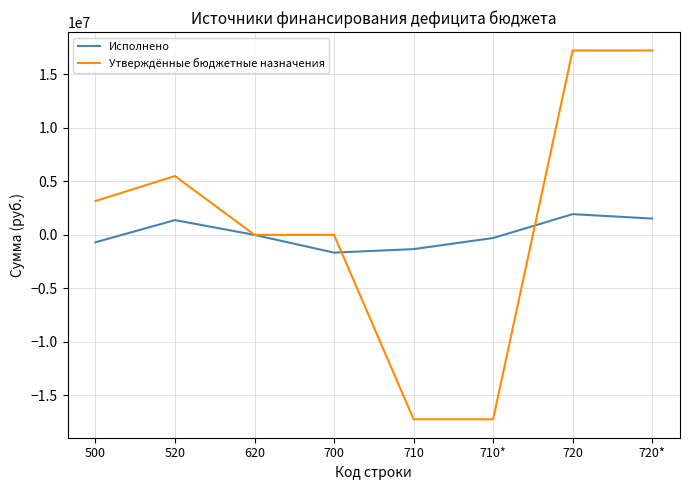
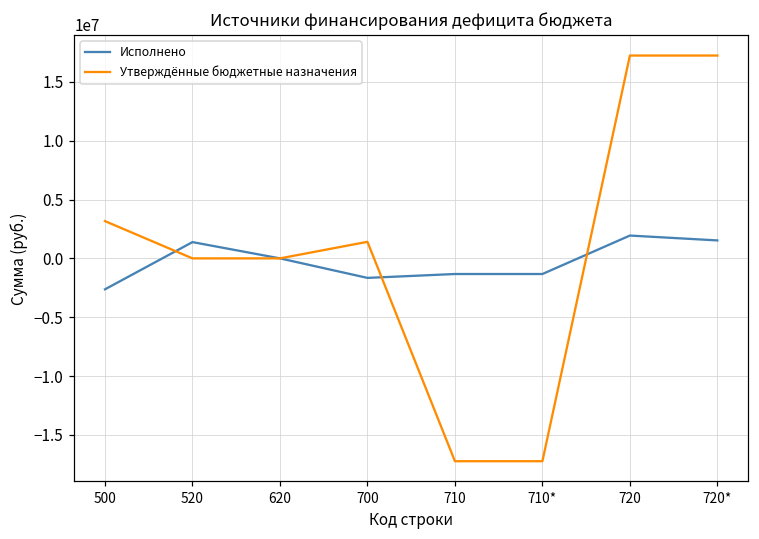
Исполнено, 500: -700000 -> -2600000
Утверждённые бюджетные назначения, 520: 5500000 -> 0
Утверждённые бюджетные назначения, 700: 0 -> 1400000
Исполнено, 710*: -300000 -> -1300000
